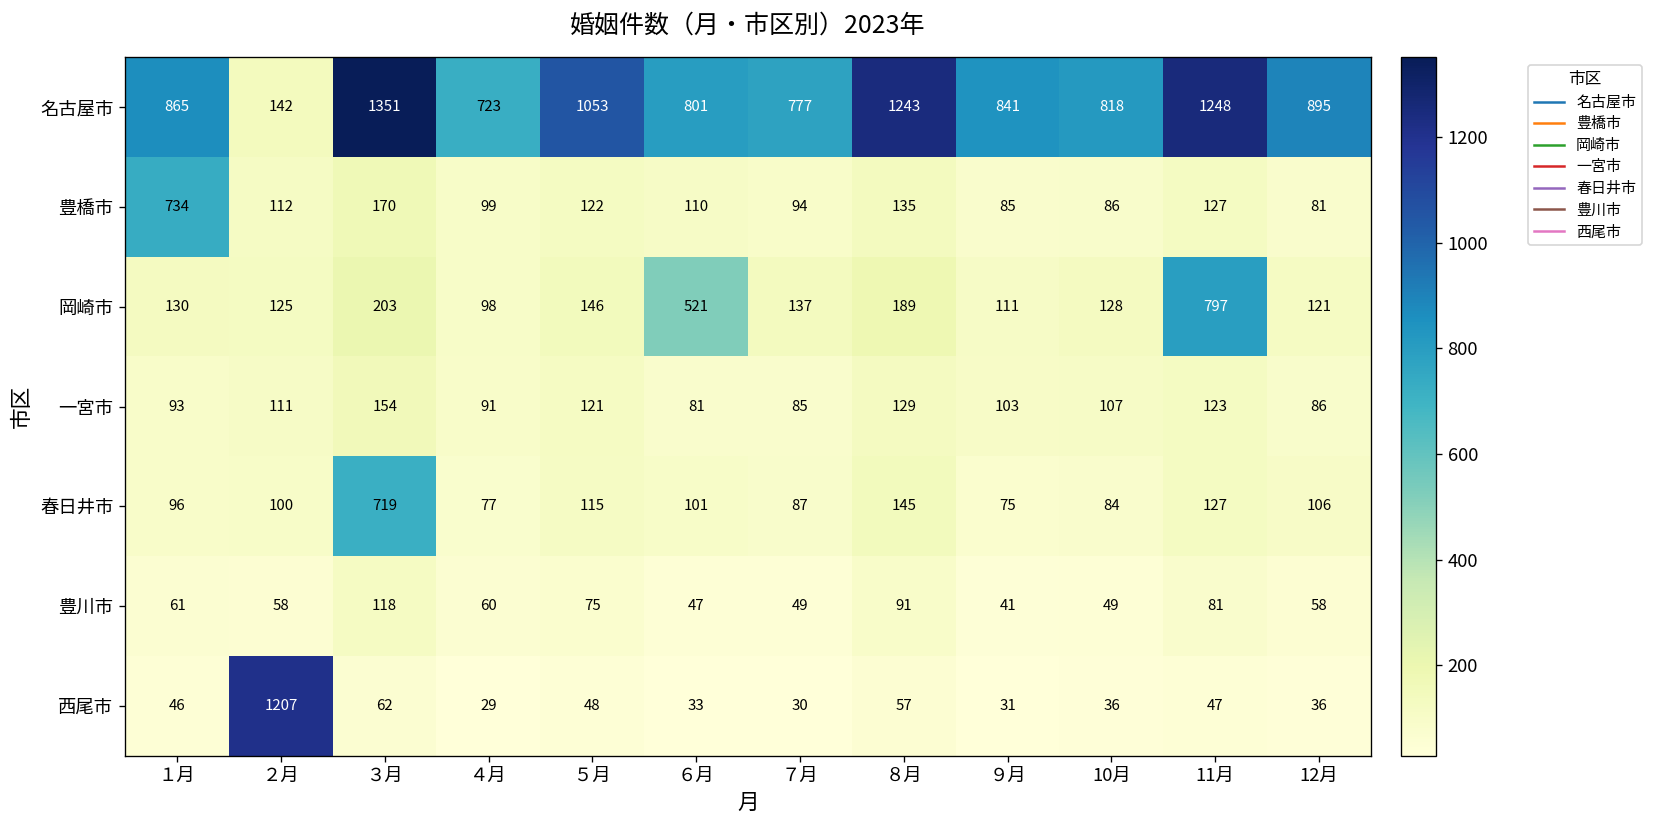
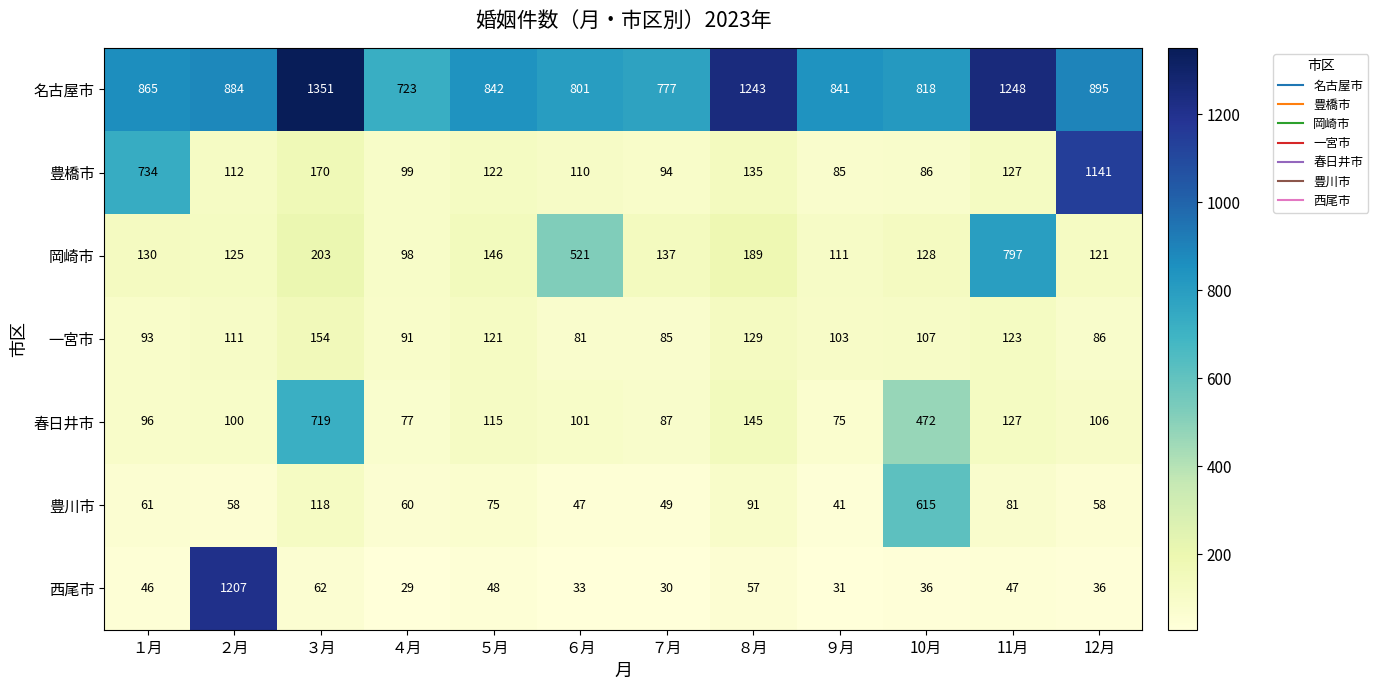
名古屋市, ２月: 142 -> 884
名古屋市, ５月: 1053 -> 842
豊橋市, 12月: 81 -> 1141
春日井市, 10月: 84 -> 472
豊川市, 10月: 49 -> 615
